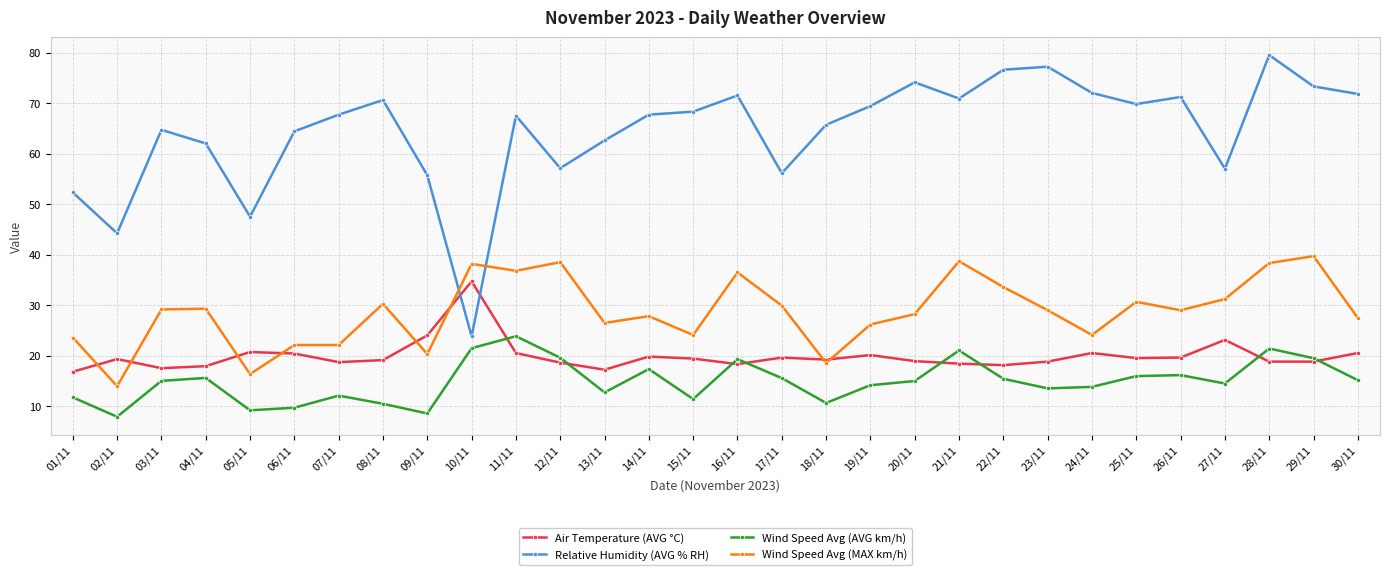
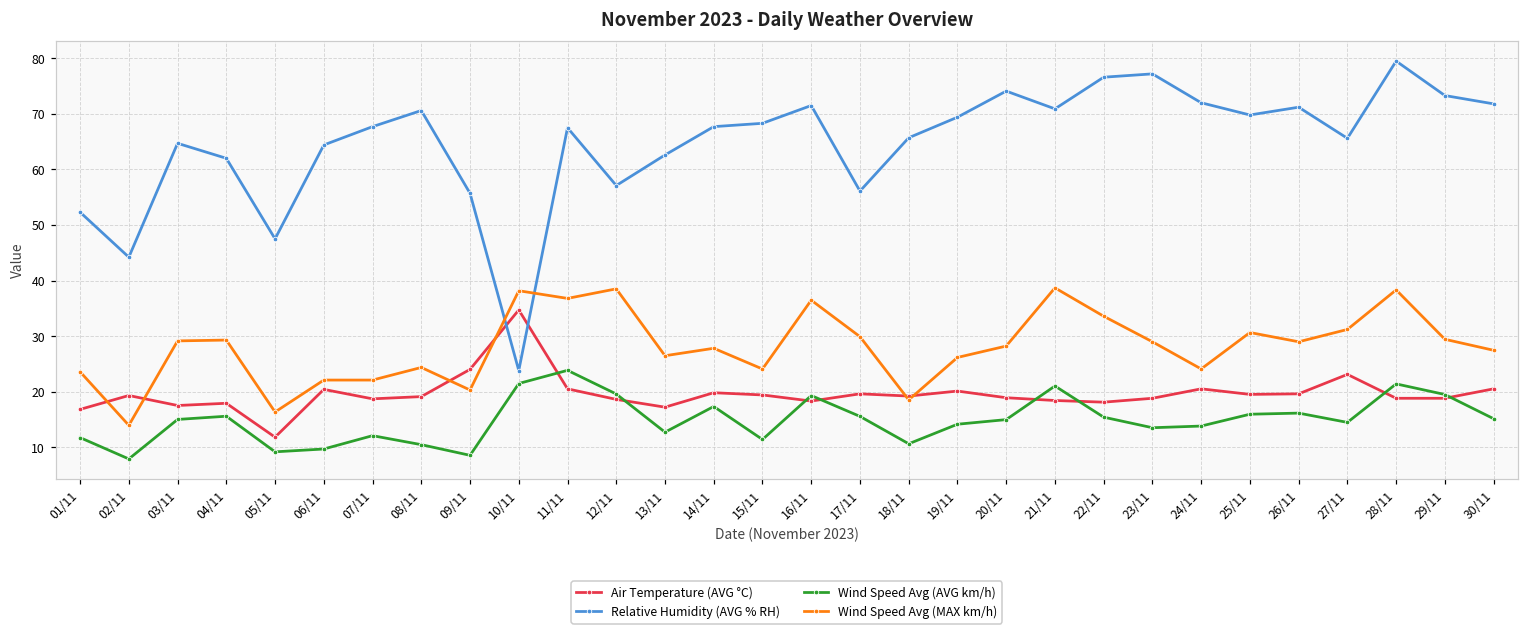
Air Temperature (AVG °C), 05/11: 21 -> 12
Wind Speed Avg (MAX km/h), 08/11: 30 -> 24
Relative Humidity (AVG % RH), 27/11: 57 -> 66
Wind Speed Avg (MAX km/h), 29/11: 40 -> 29
